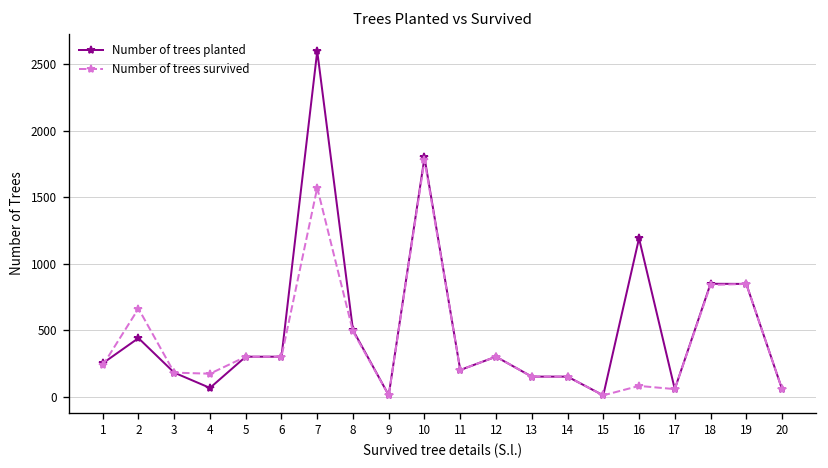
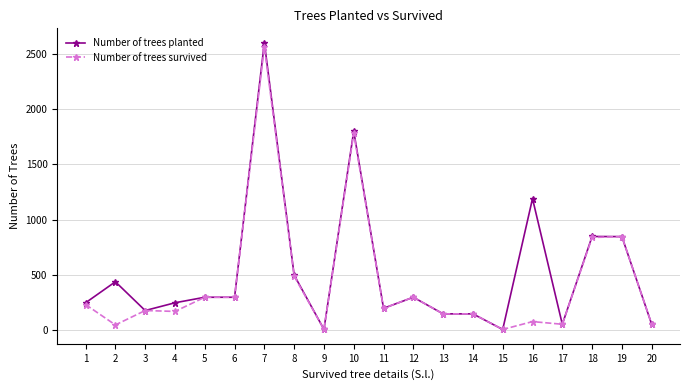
Number of trees survived, 2: 660 -> 50
Number of trees planted, 4: 70 -> 250
Number of trees survived, 7: 1570 -> 2560
